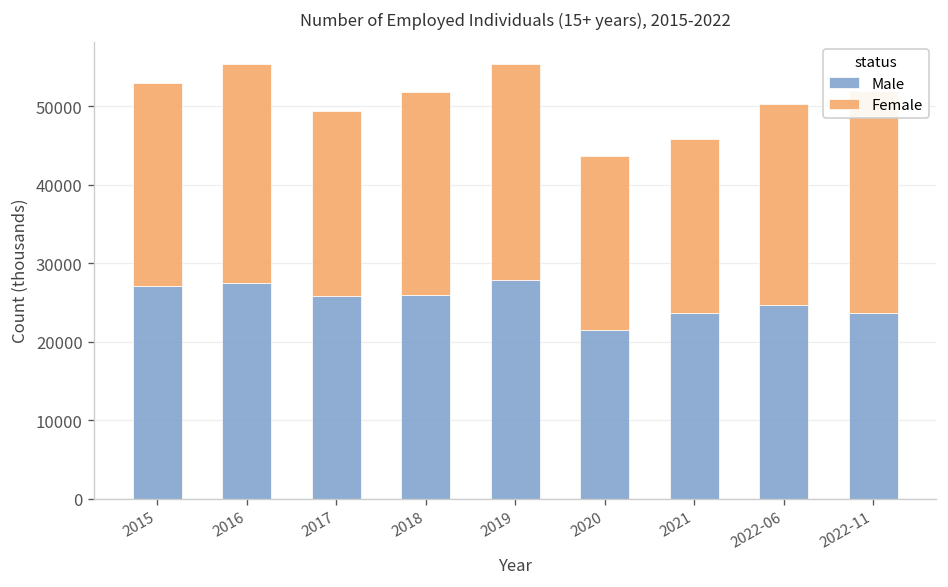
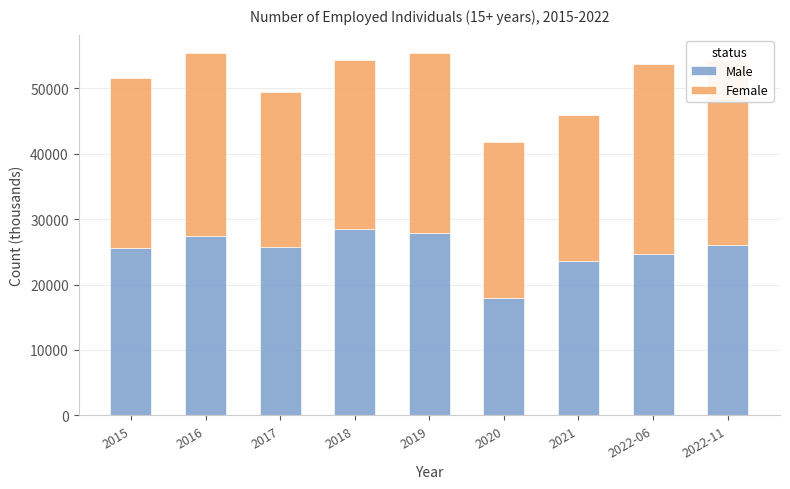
Male, 2015: 27000 -> 26000
Male, 2018: 26000 -> 28000
Male, 2020: 21000 -> 18000
Female, 2020: 22000 -> 24000
Female, 2022-06: 26000 -> 29000
Male, 2022-11: 24000 -> 26000
